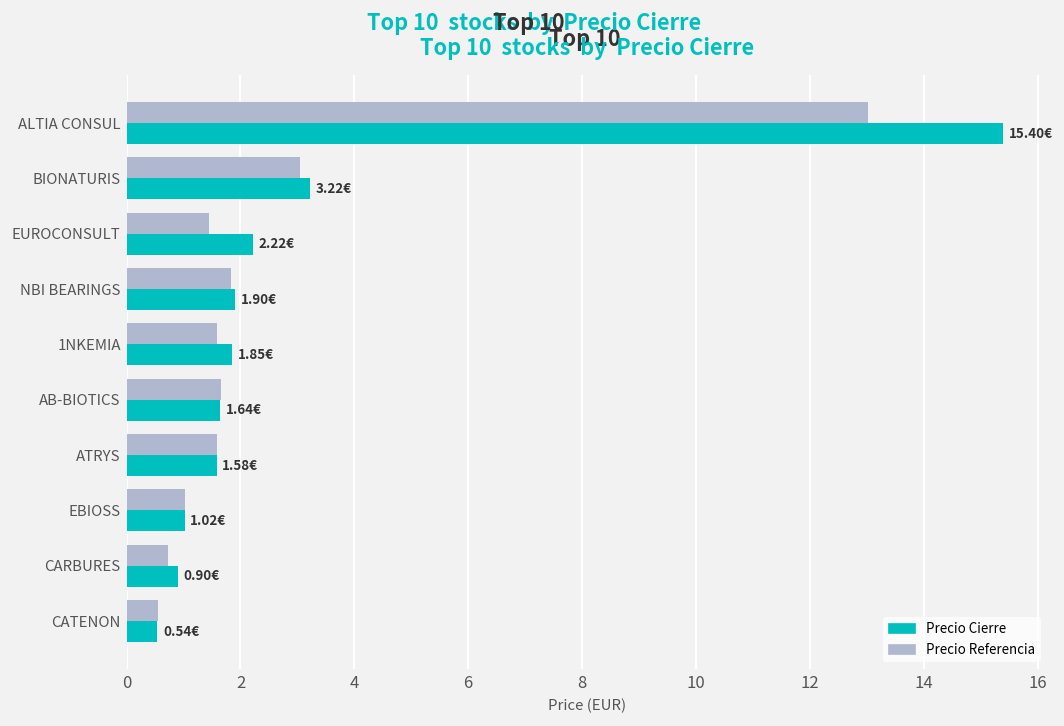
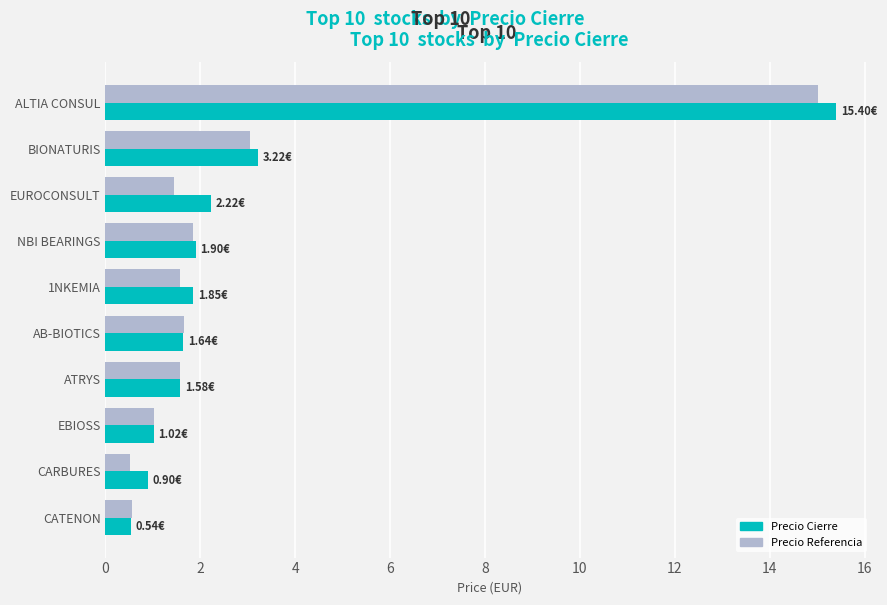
Precio Referencia, ALTIA CONSUL: 13.0 -> 15.0
Precio Referencia, CARBURES: 0.7 -> 0.5
